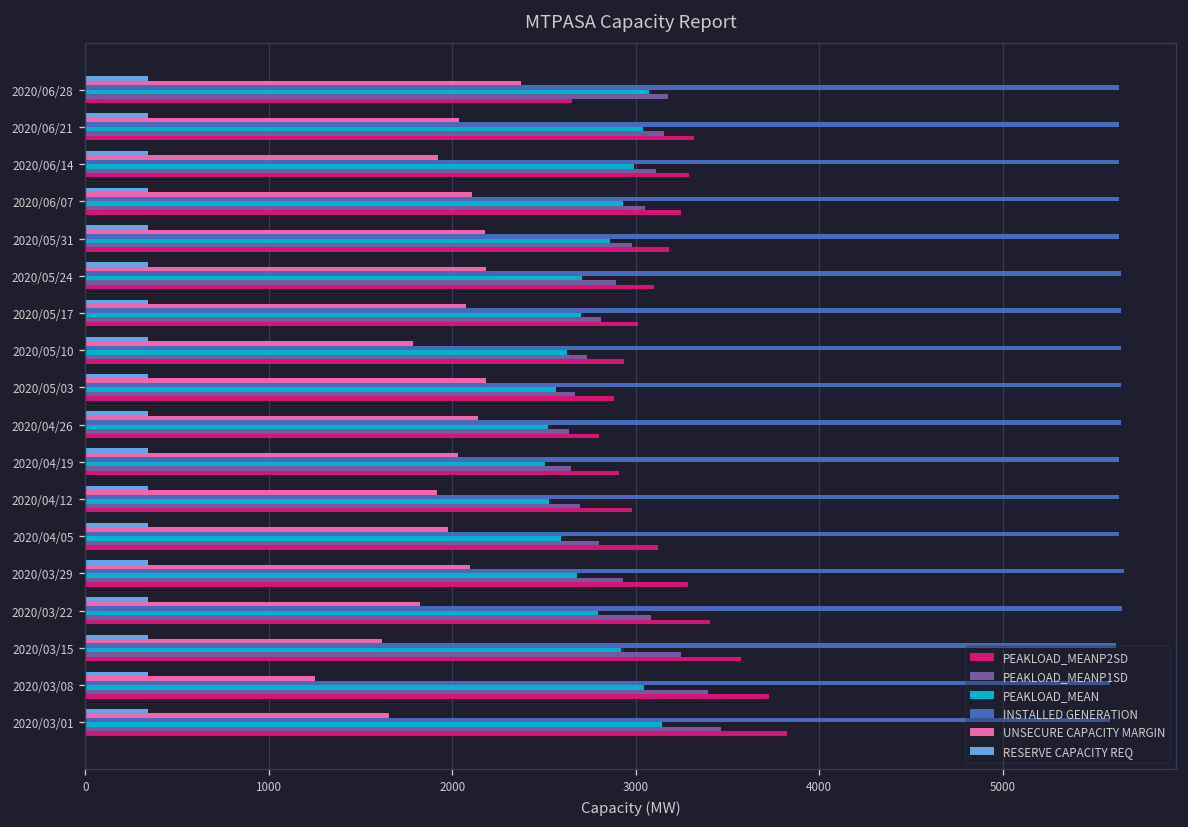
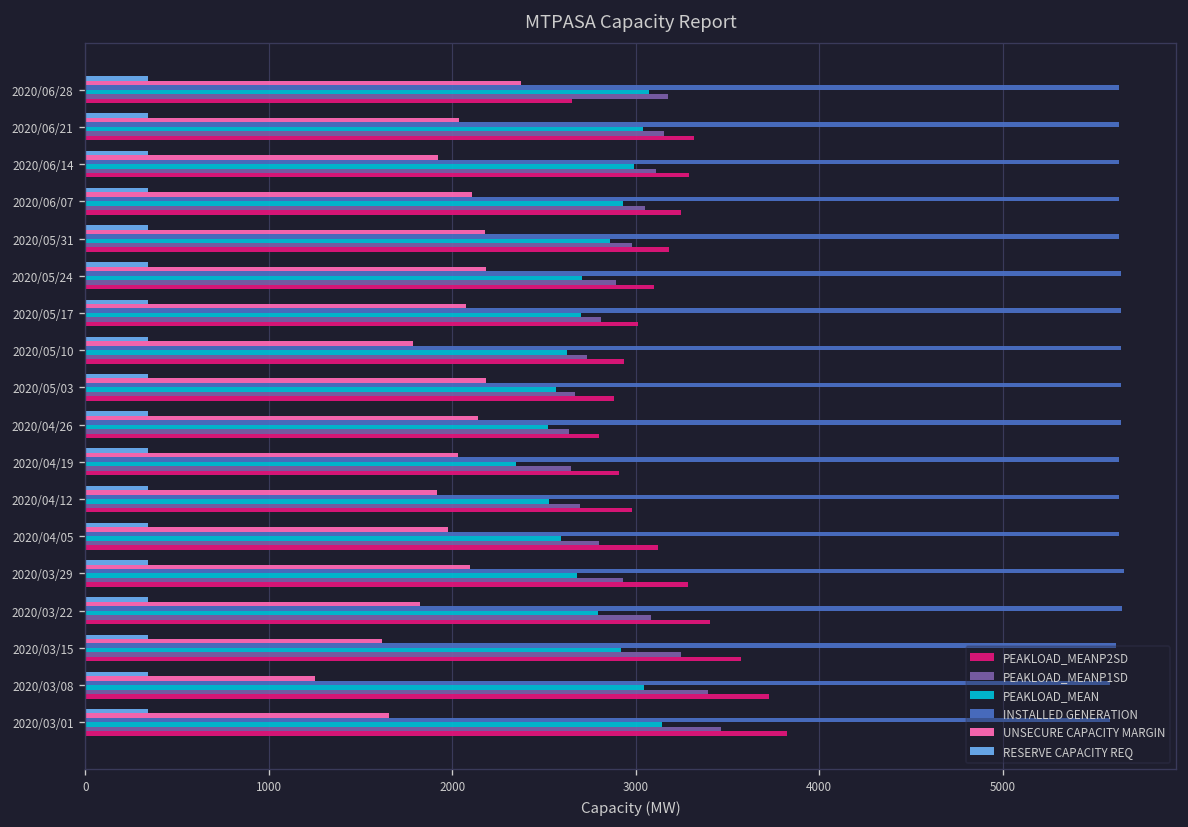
PEAKLOAD_MEAN, 2020/04/19: 2510 -> 2350
